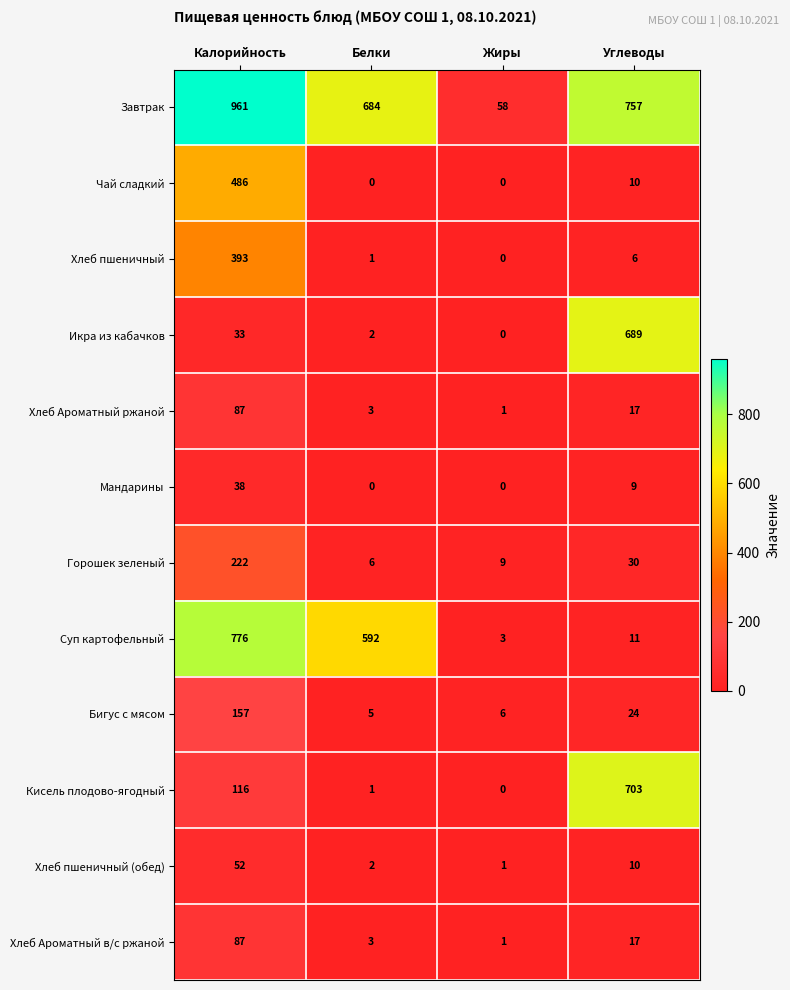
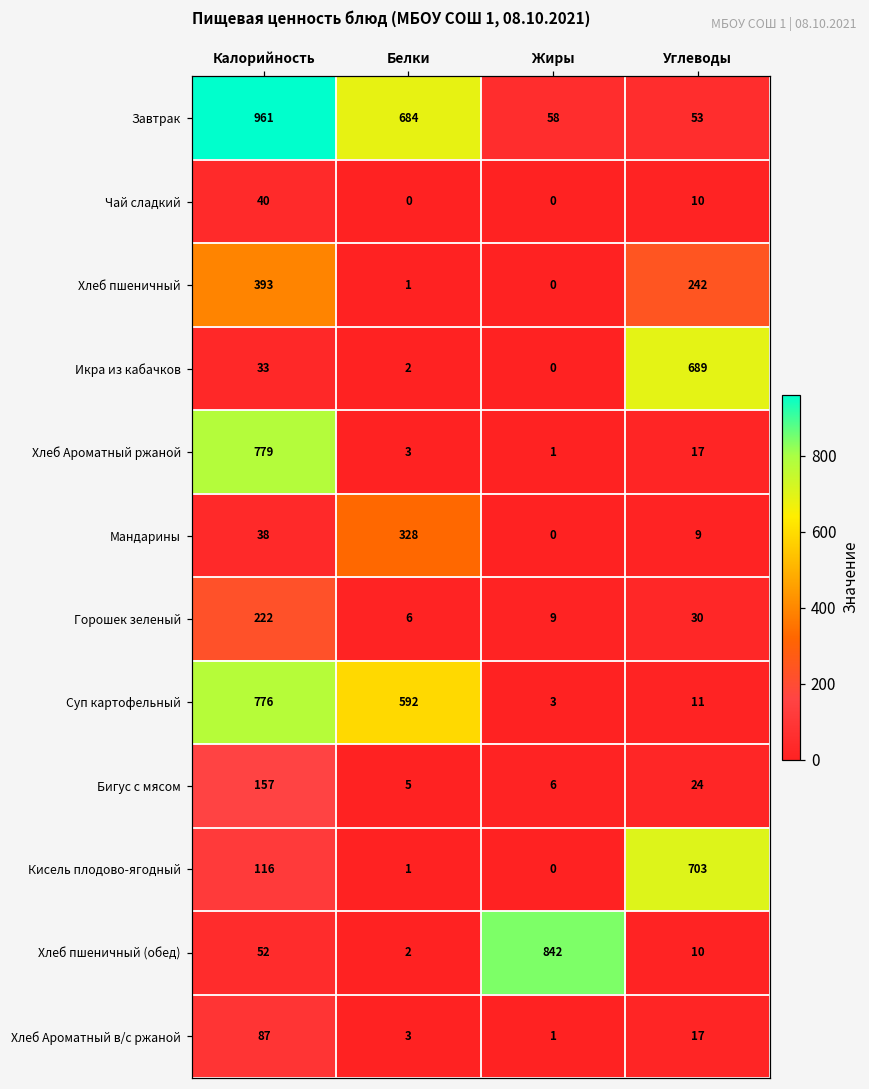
Завтрак, Углеводы: 757 -> 53
Чай сладкий, Калорийность: 486 -> 40
Хлеб пшеничный, Углеводы: 6 -> 242
Хлеб Ароматный ржаной, Калорийность: 87 -> 779
Мандарины, Белки: 0 -> 328
Хлеб пшеничный (обед), Жиры: 1 -> 842
